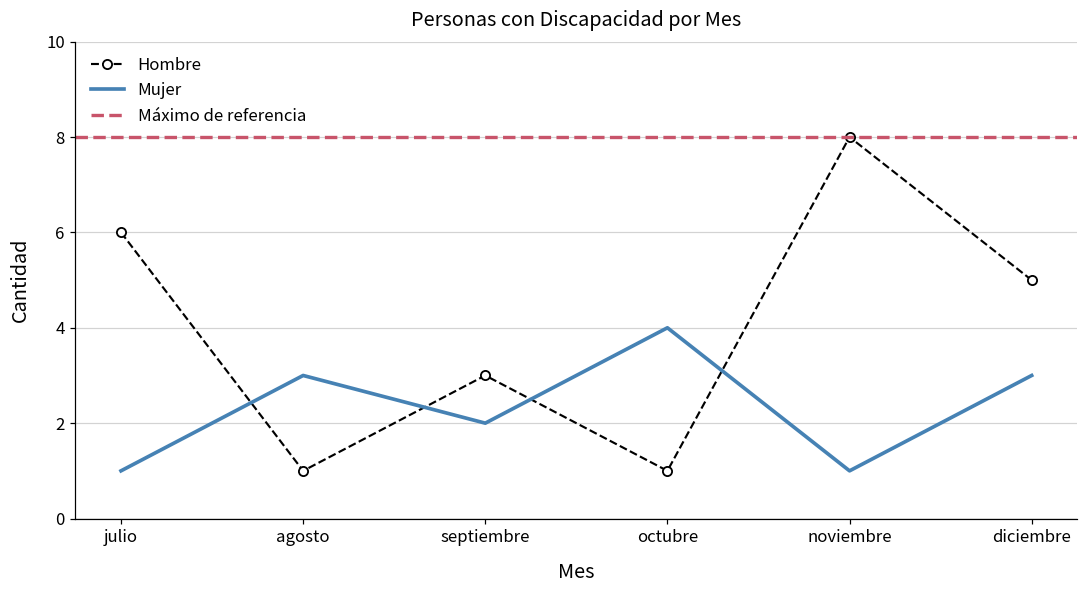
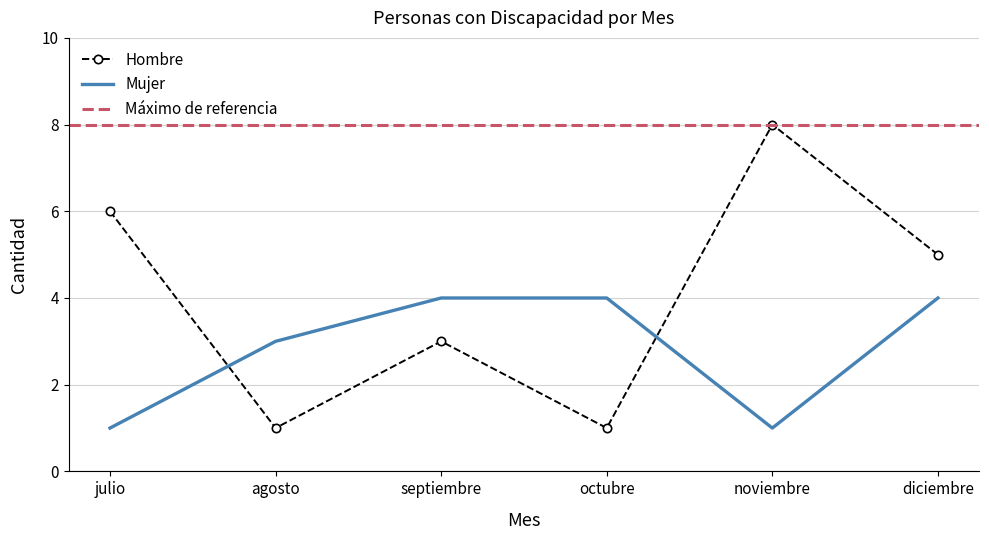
Mujer, septiembre: 2 -> 4
Mujer, diciembre: 3 -> 4
